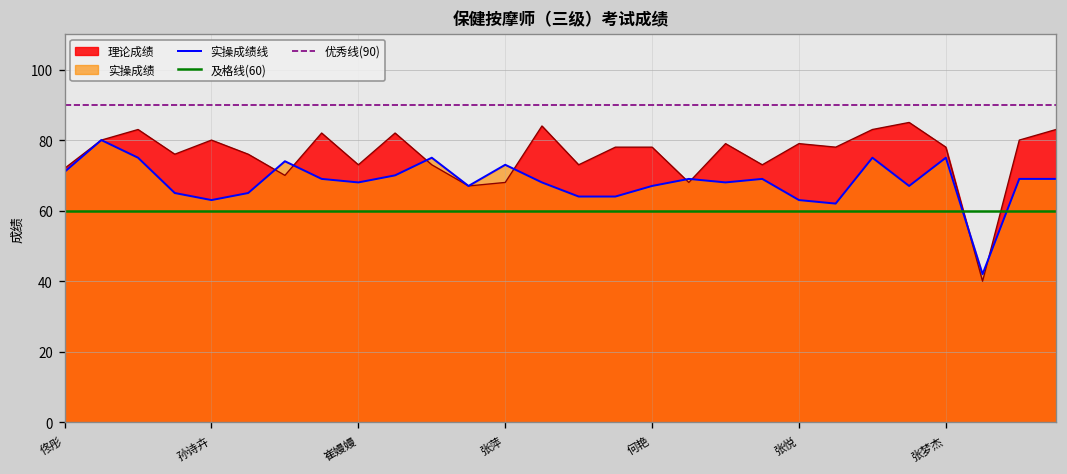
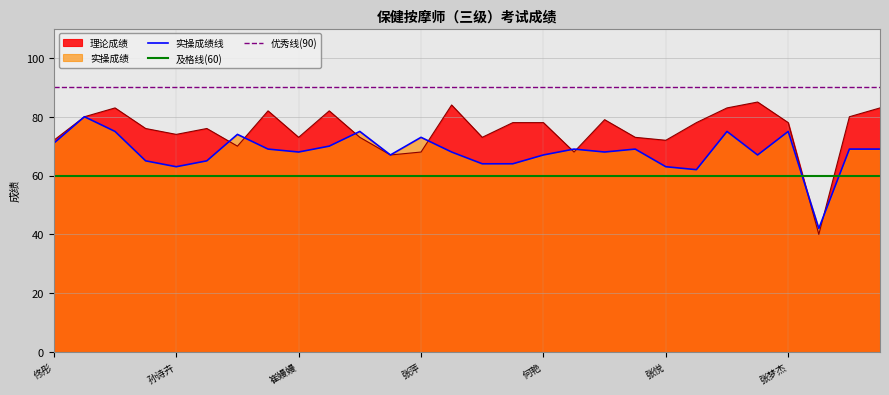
理论成绩, 孙诗卉: 80 -> 74
理论成绩, 张悦: 79 -> 72
